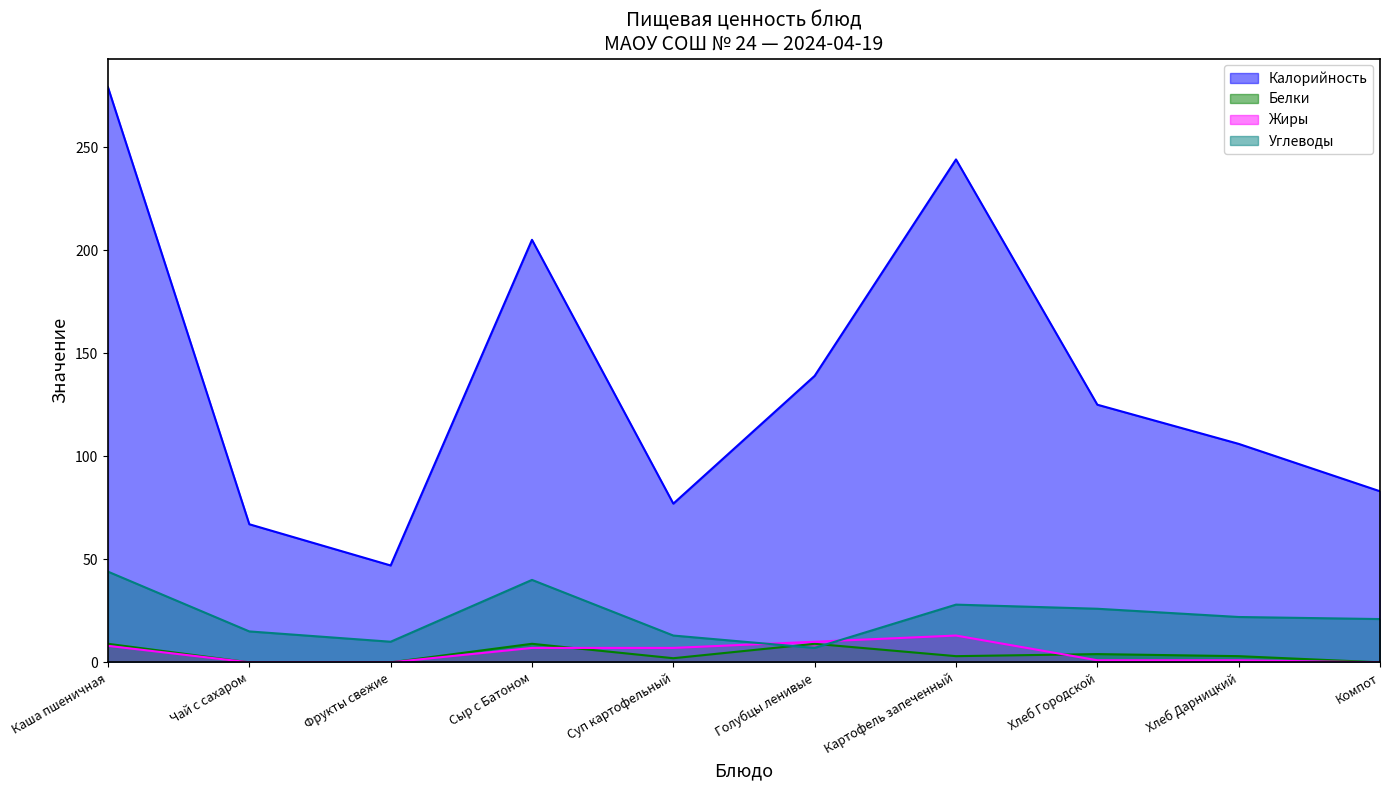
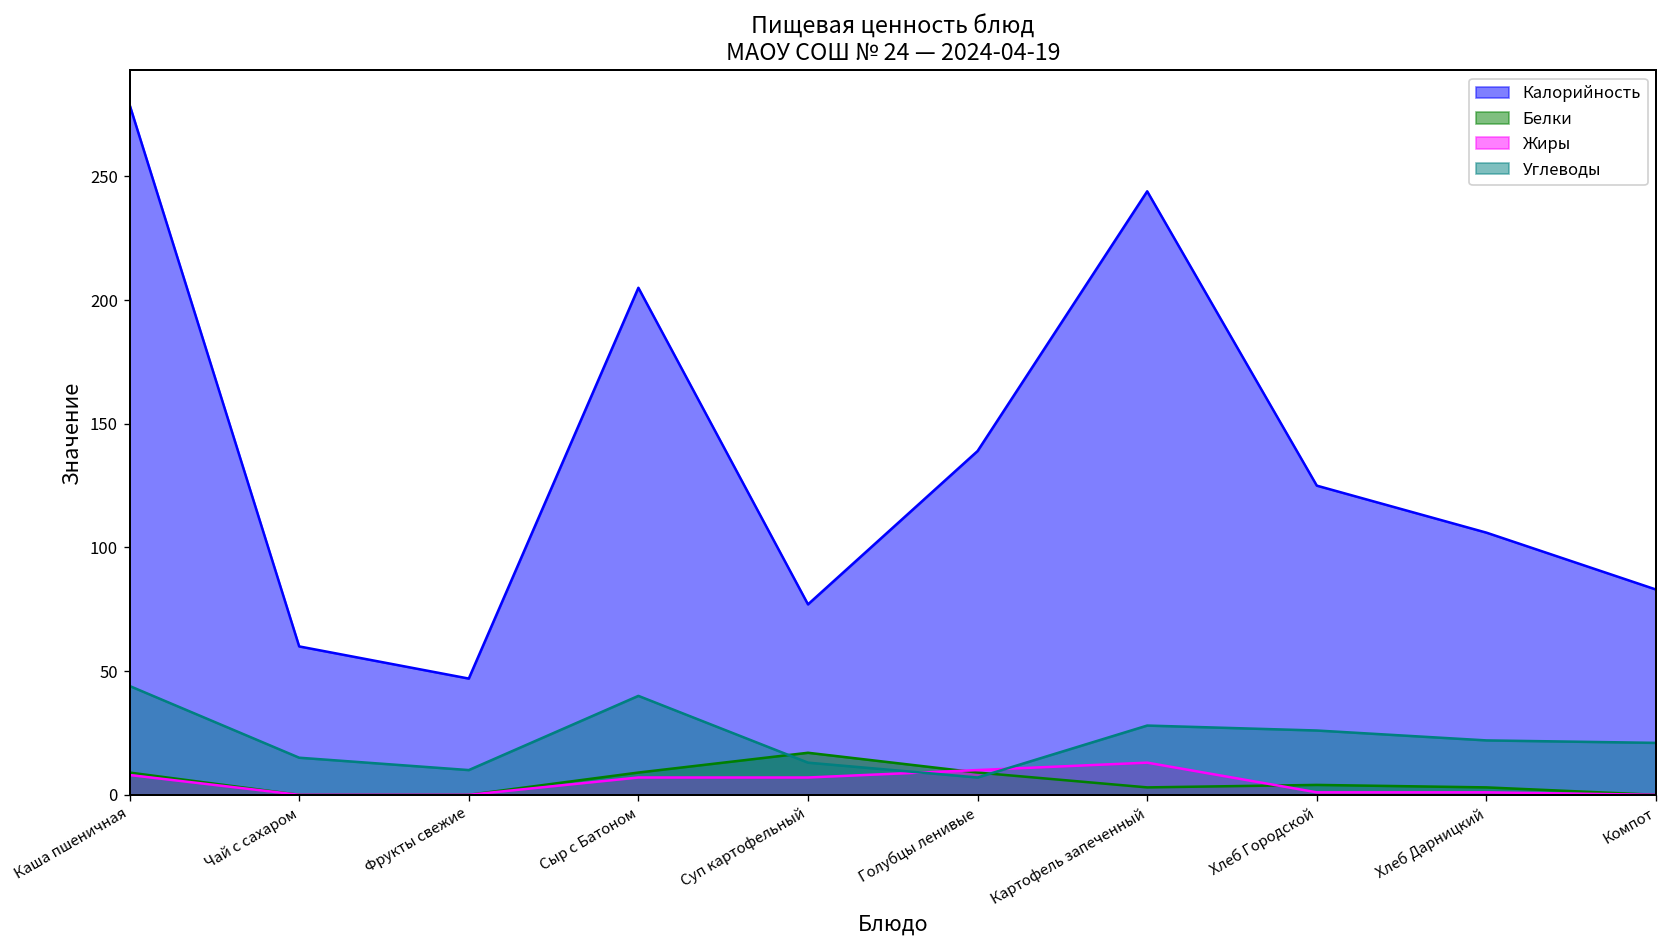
Калорийность, Чай с сахаром: 67 -> 60
Белки, Суп картофельный: 2 -> 17
